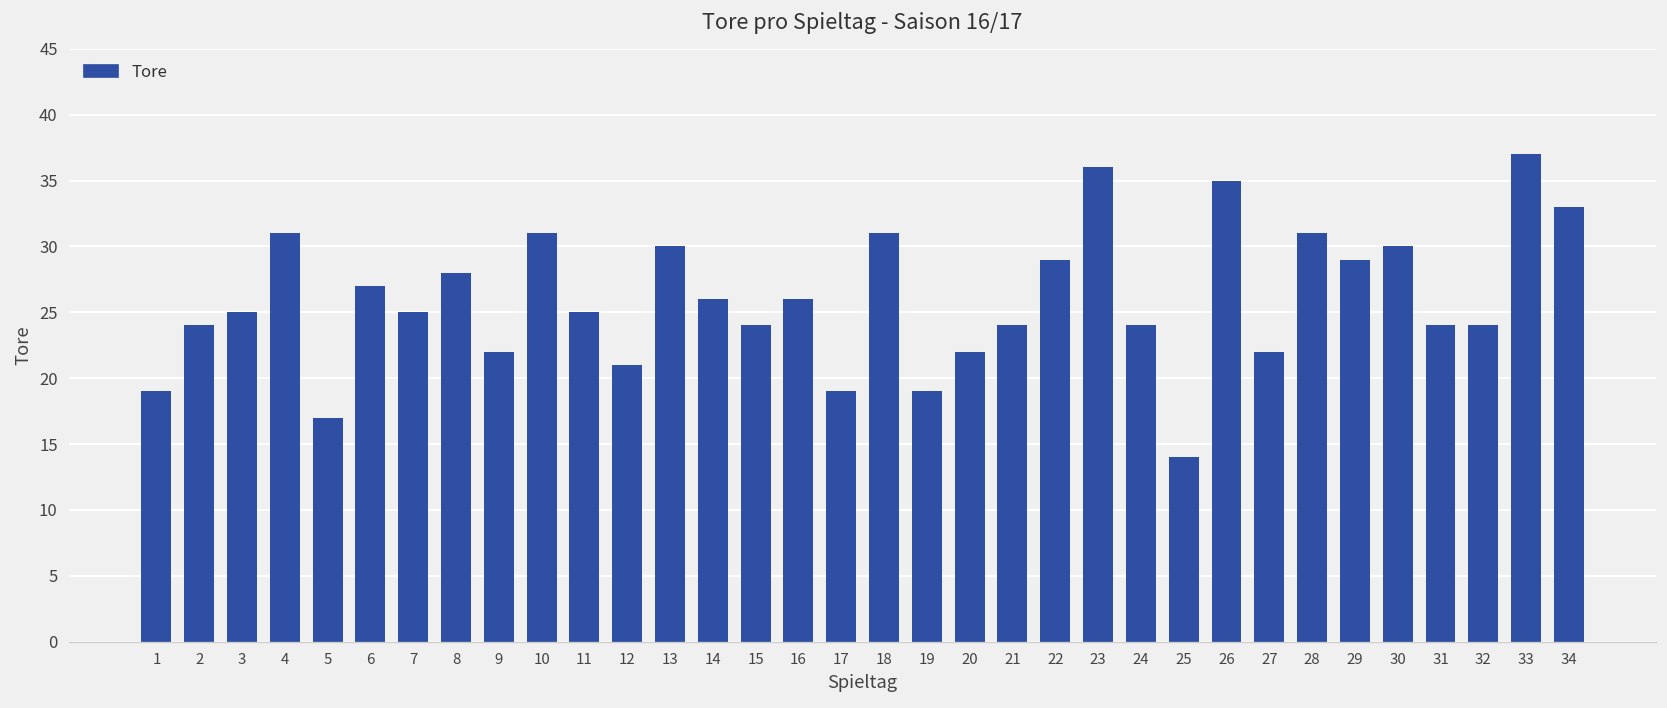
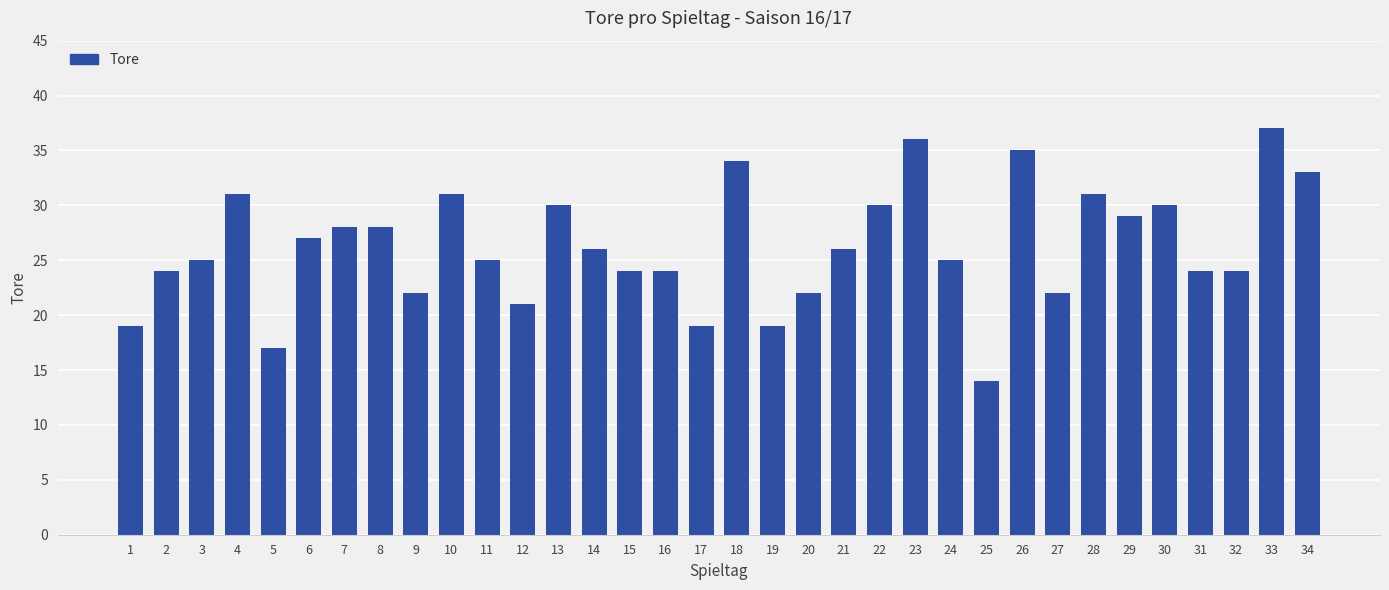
7: 25 -> 28
16: 26 -> 24
18: 31 -> 34
21: 24 -> 26
22: 29 -> 30
24: 24 -> 25
